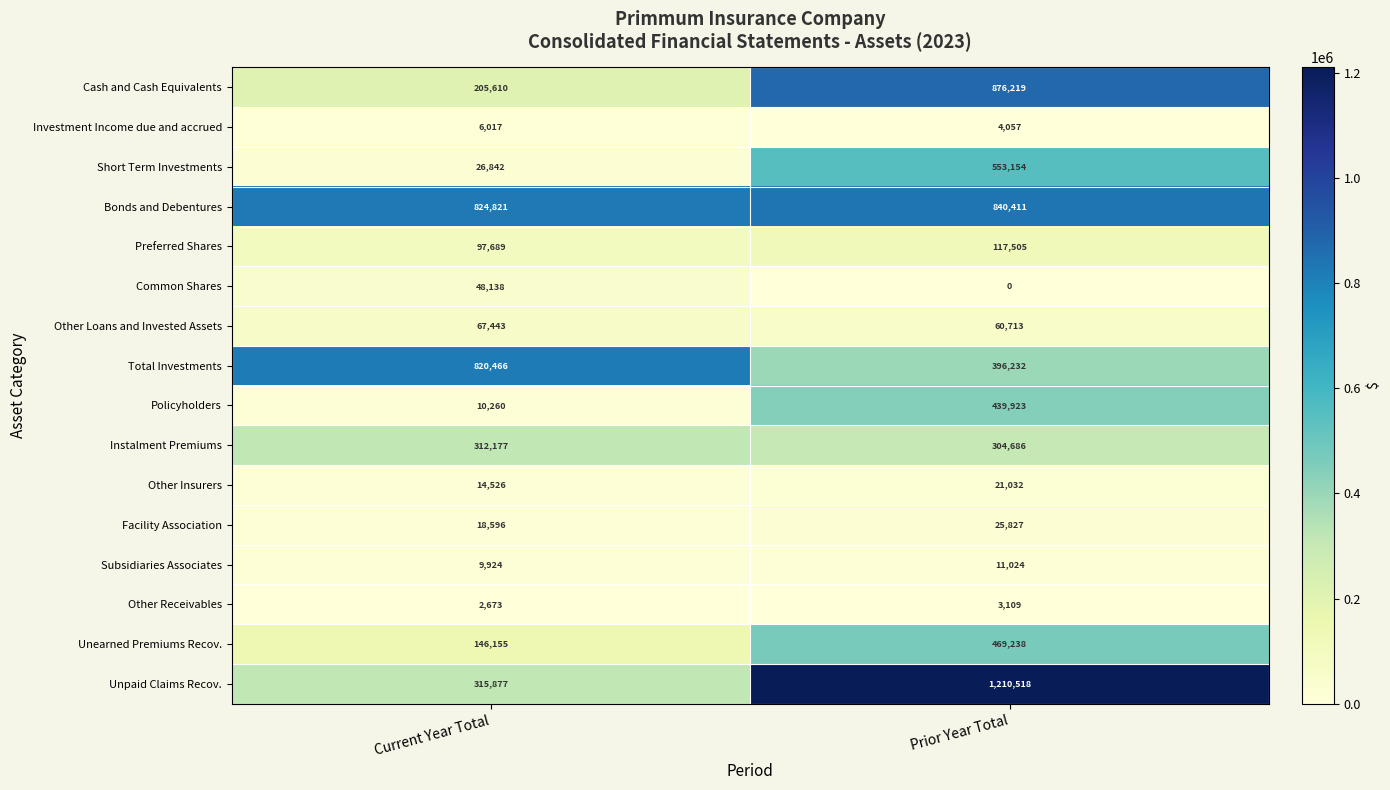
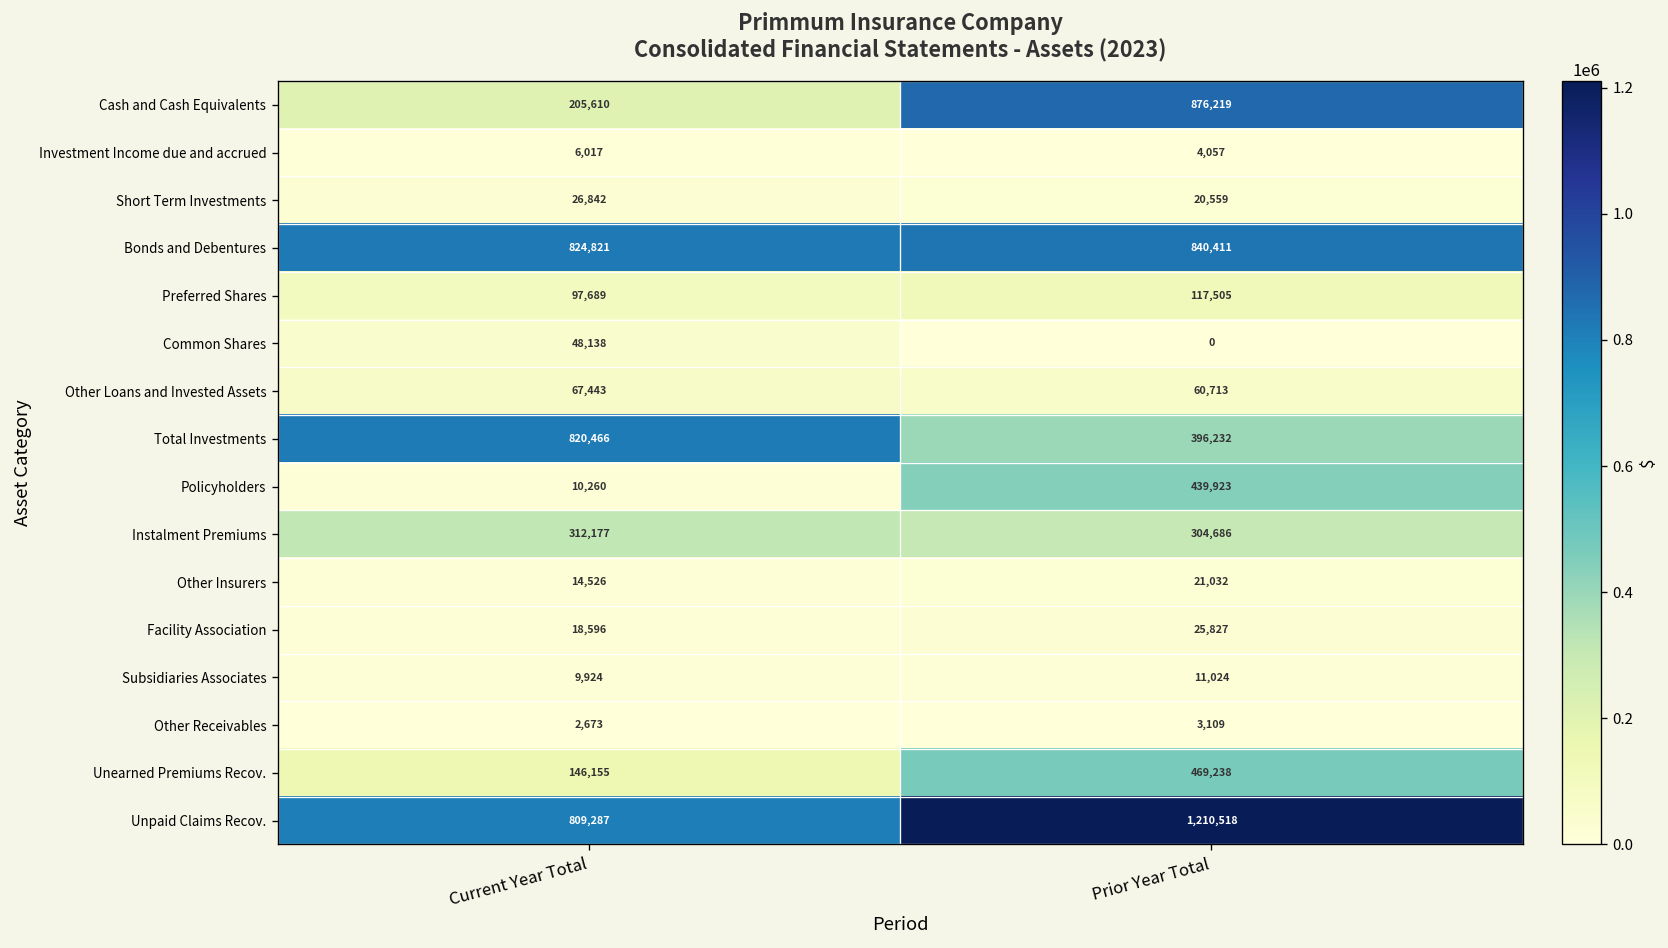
Short Term Investments, Prior Year Total: 553,154 -> 20,559
Unpaid Claims Recov., Current Year Total: 315,877 -> 809,287
